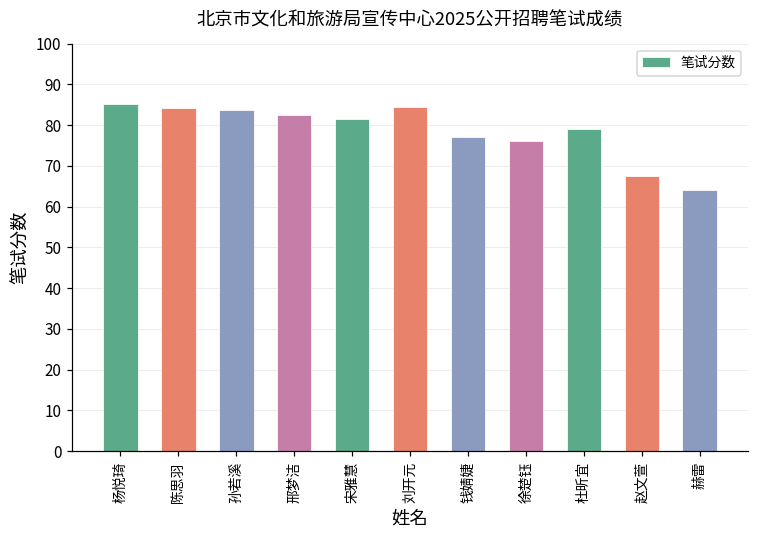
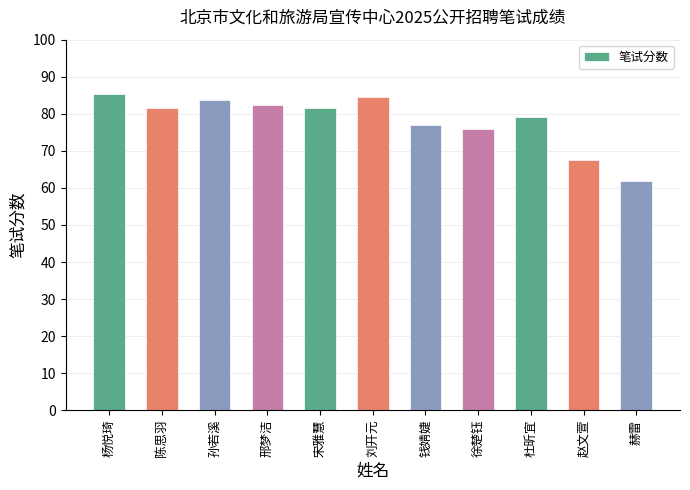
陈思羽: 84 -> 82
赫雷: 64 -> 62
